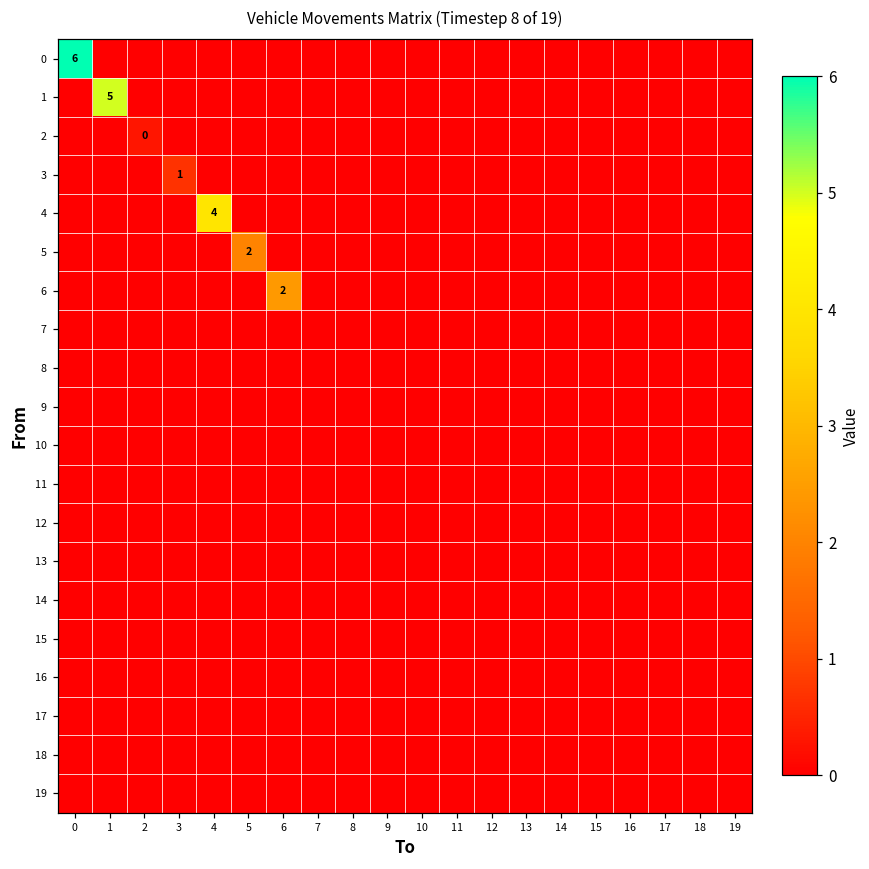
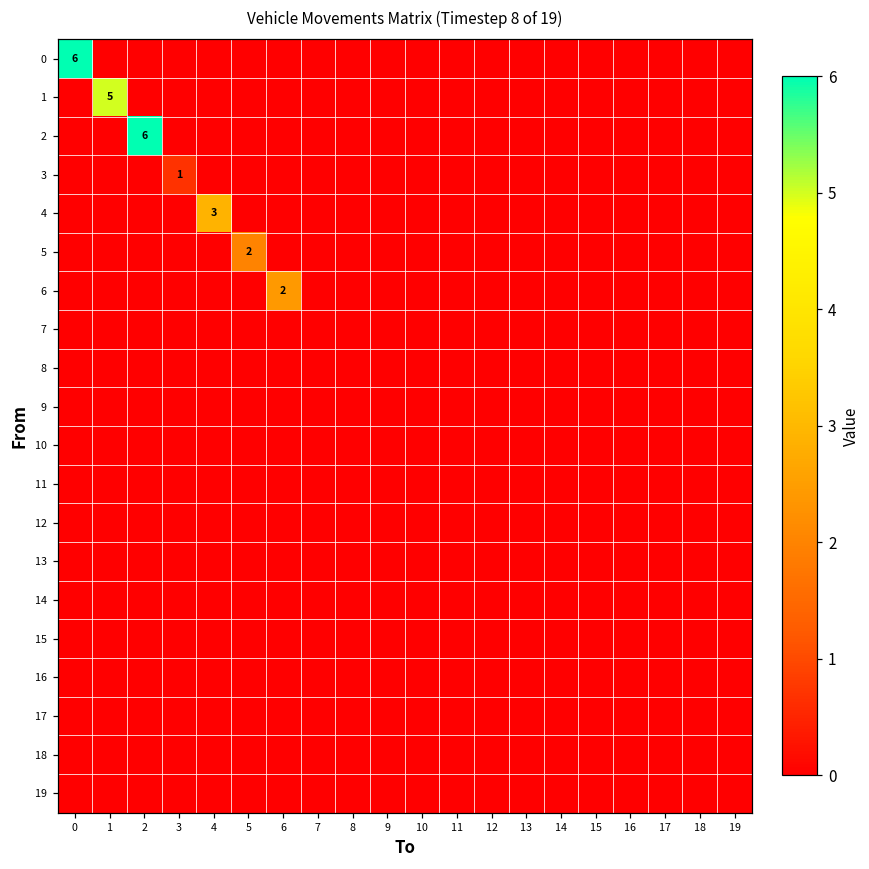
2, 2: 0 -> 6
4, 4: 4 -> 3
